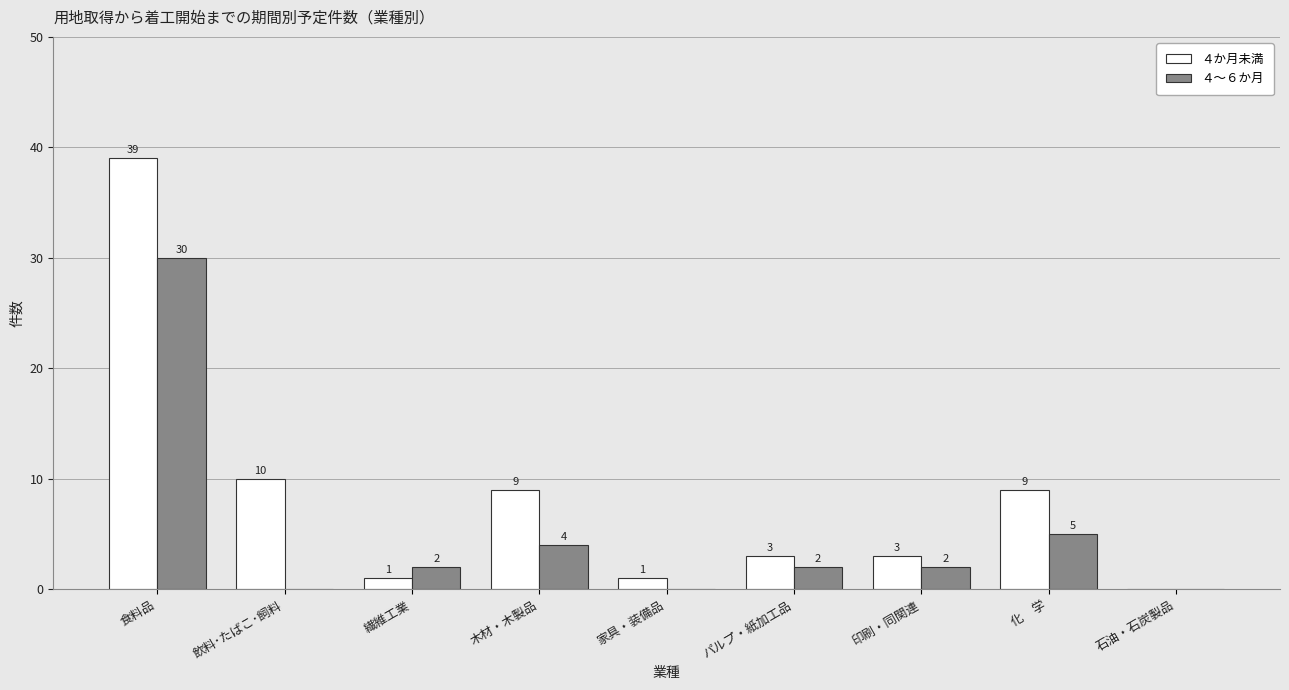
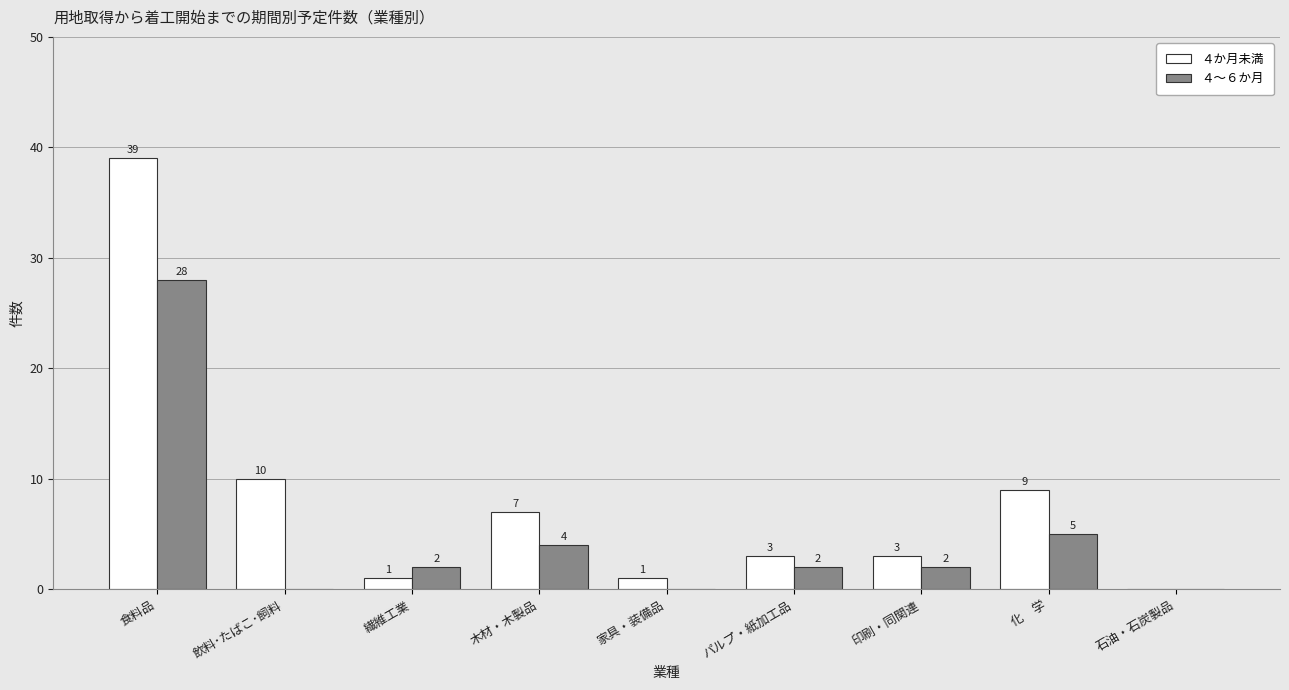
４～６か月, 食料品: 30 -> 28
４か月未満, 木材・木製品: 9 -> 7
